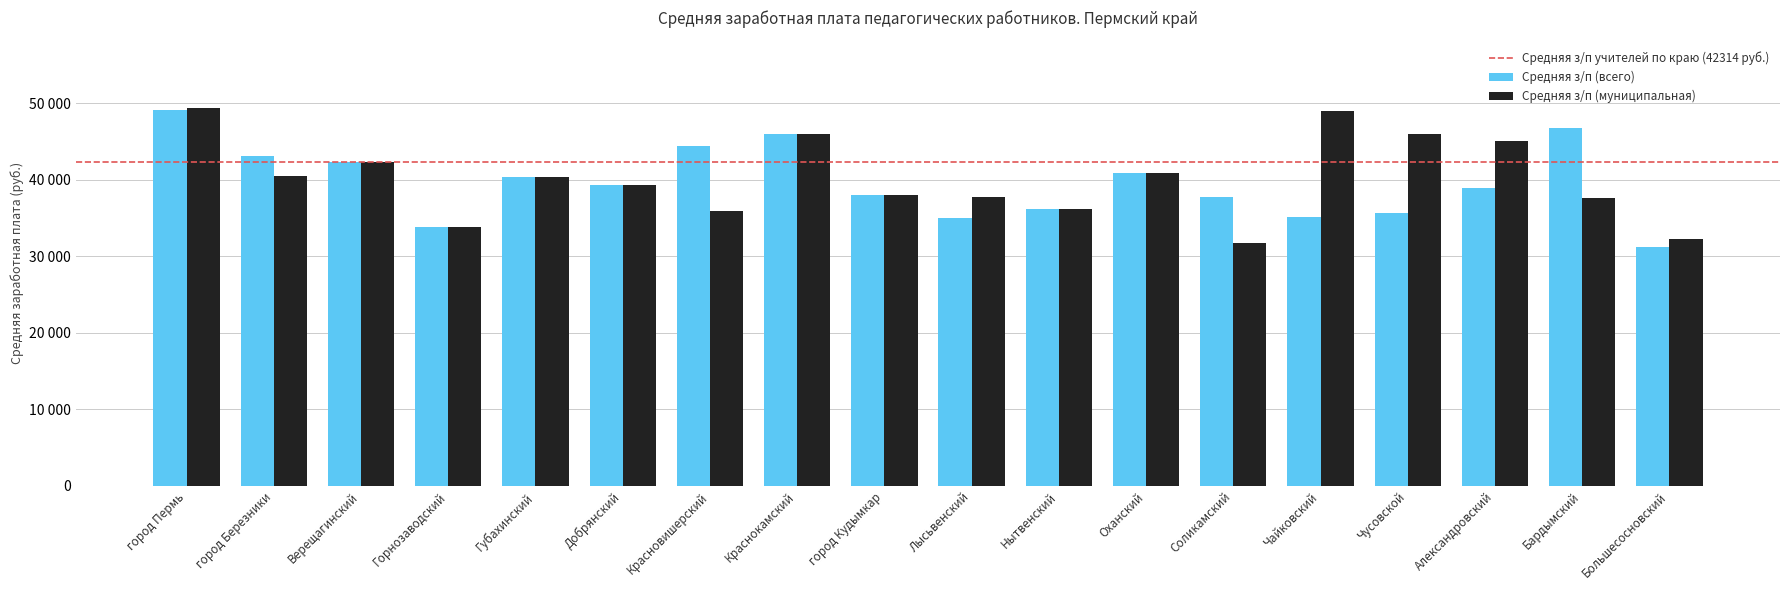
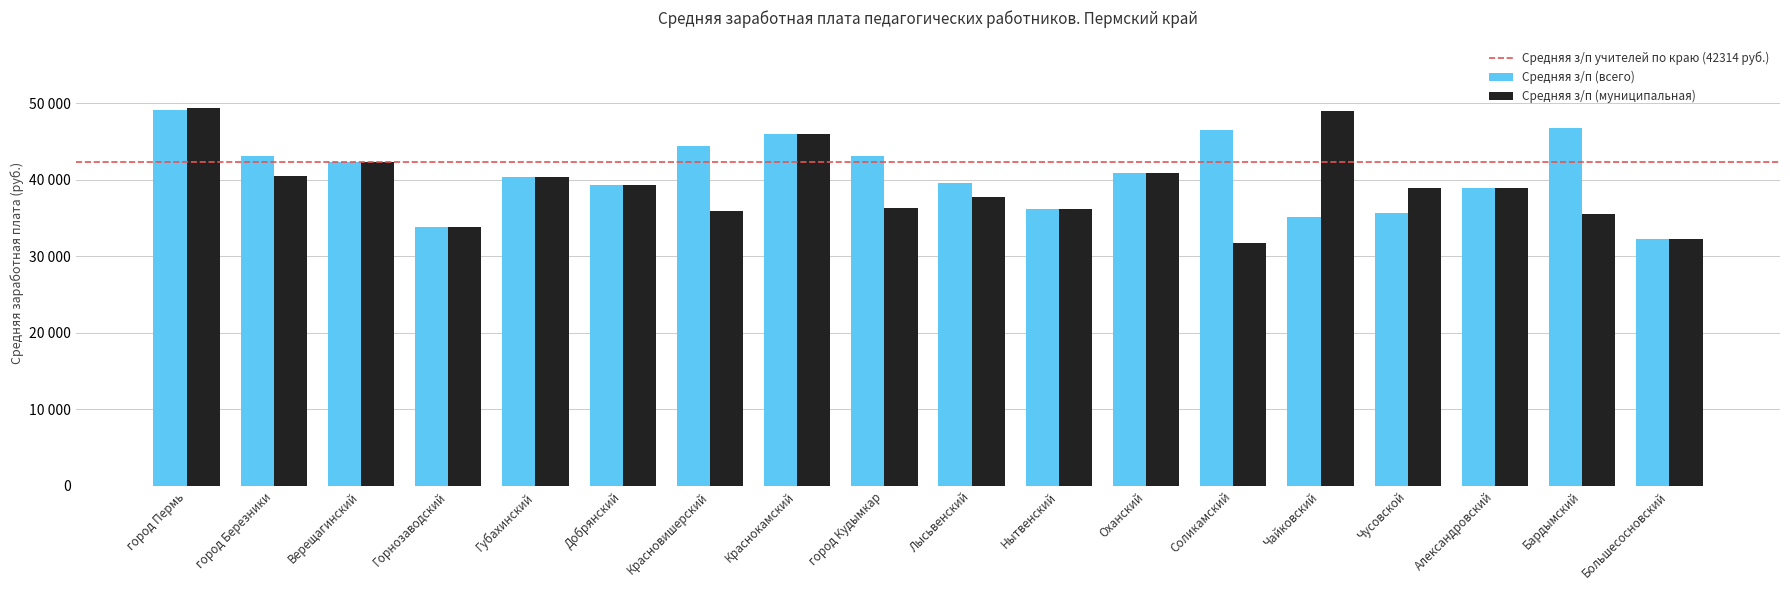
Средняя з/п (всего), город Кудымкар: 38000 -> 43000
Средняя з/п (муниципальная), город Кудымкар: 38000 -> 36000
Средняя з/п (всего), Лысьвенский: 35000 -> 40000
Средняя з/п (всего), Соликамский: 38000 -> 46000
Средняя з/п (муниципальная), Чусовской: 46000 -> 39000
Средняя з/п (муниципальная), Александровский: 45000 -> 39000
Средняя з/п (муниципальная), Бардымский: 38000 -> 36000
Средняя з/п (всего), Большесосновский: 31000 -> 32000
